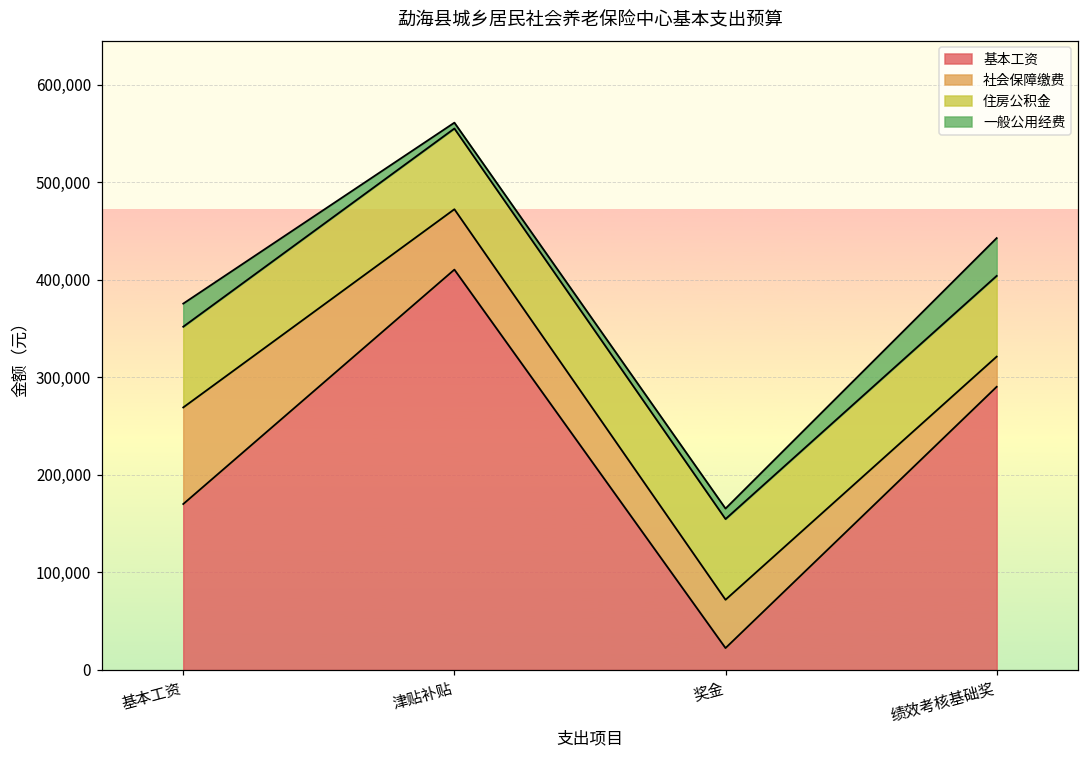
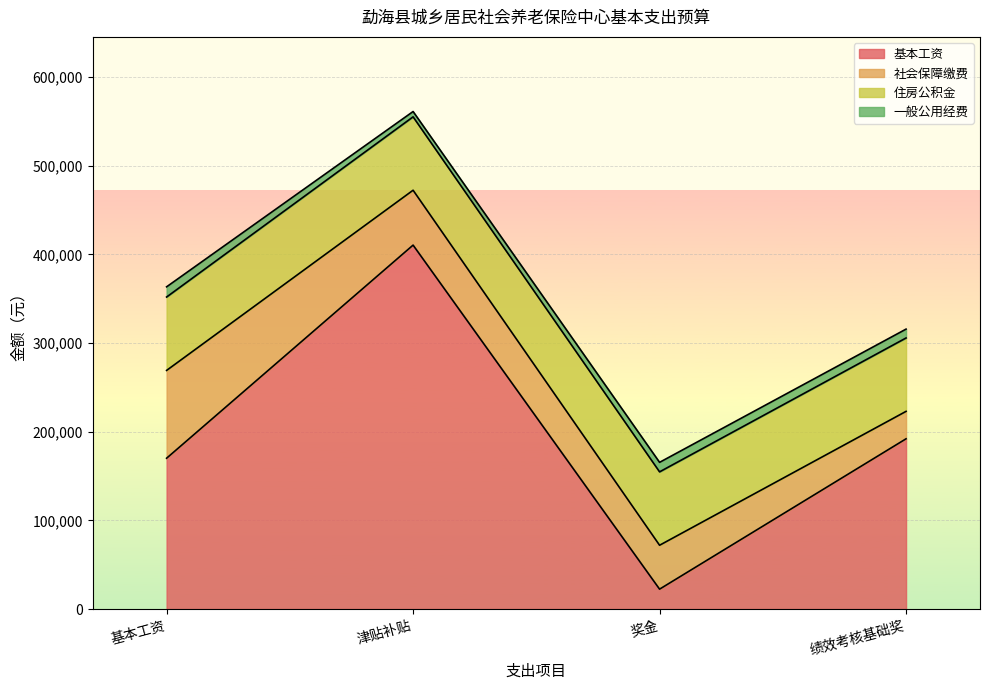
一般公用经费, 基本工资: 20,000 -> 10,000
基本工资, 绩效考核基础奖: 290,000 -> 190,000
一般公用经费, 绩效考核基础奖: 40,000 -> 10,000
